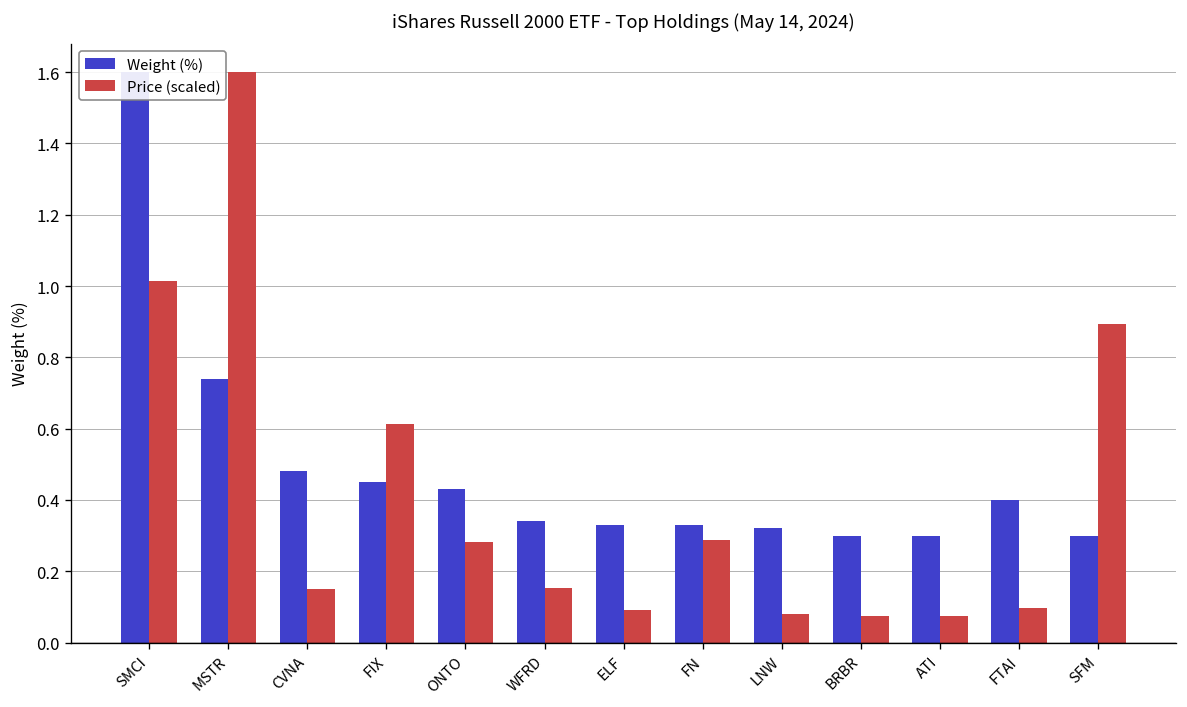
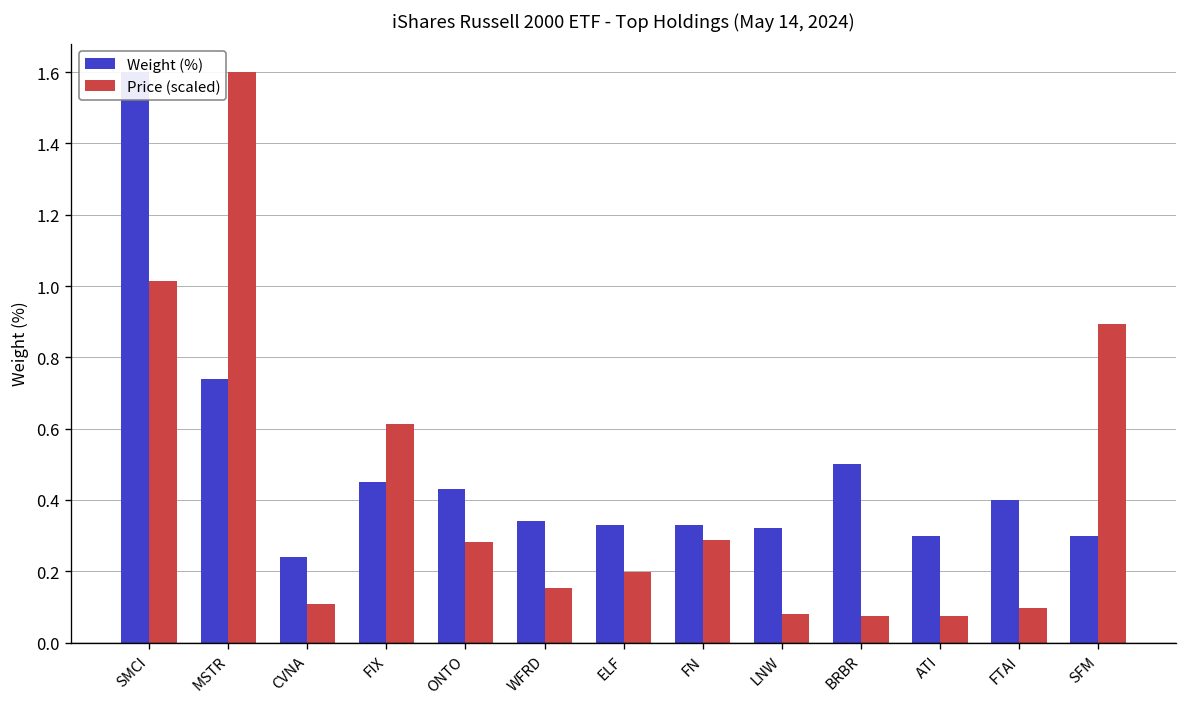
Weight (%), CVNA: 0.48 -> 0.24
Price (scaled), CVNA: 0.15 -> 0.11
Price (scaled), ELF: 0.09 -> 0.20
Weight (%), BRBR: 0.3 -> 0.5
